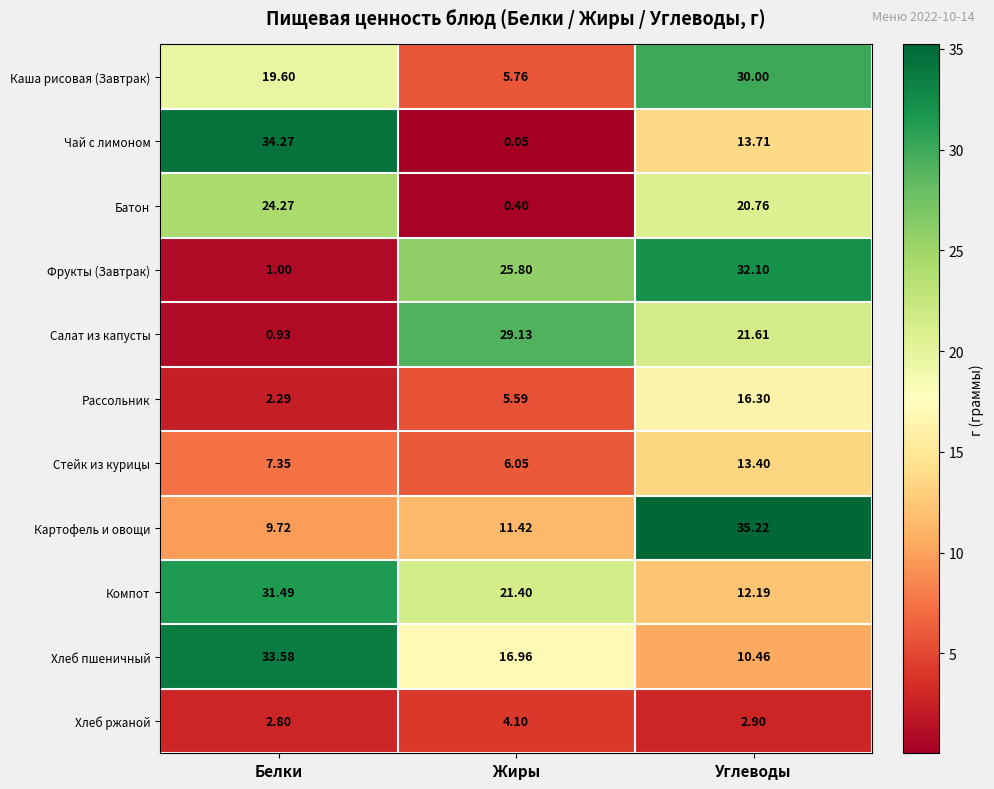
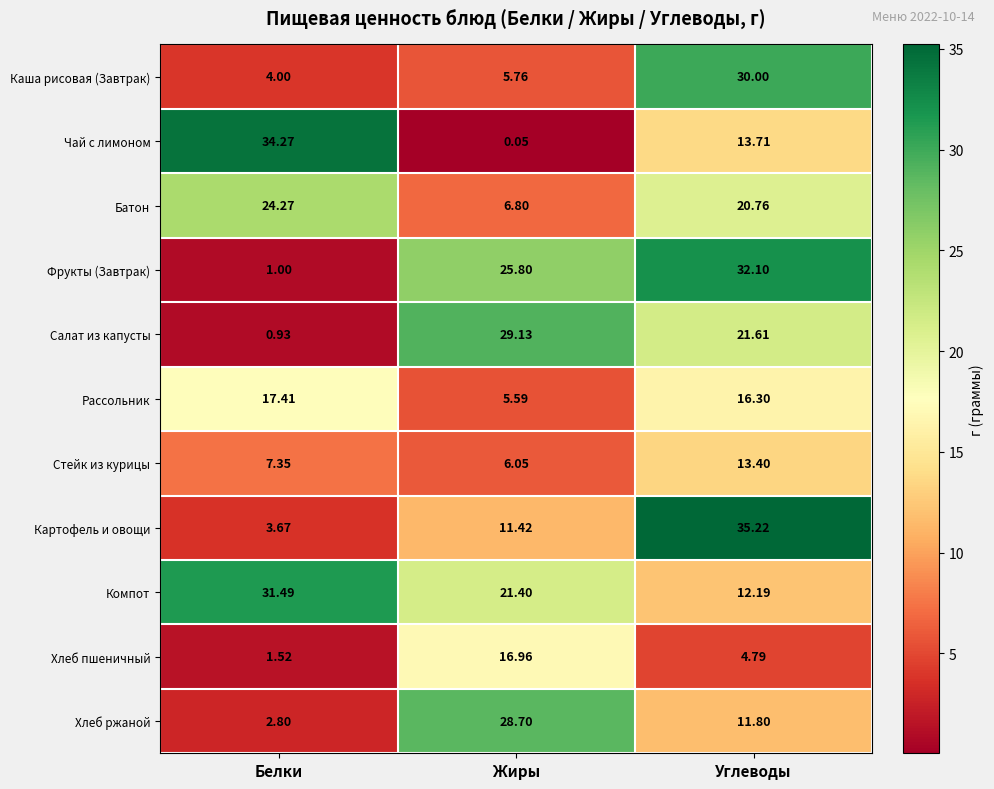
Каша рисовая (Завтрак), Белки: 19.60 -> 4.00
Батон, Жиры: 0.40 -> 6.80
Рассольник, Белки: 2.29 -> 17.41
Картофель и овощи, Белки: 9.72 -> 3.67
Хлеб пшеничный, Белки: 33.58 -> 1.52
Хлеб пшеничный, Углеводы: 10.46 -> 4.79
Хлеб ржаной, Жиры: 4.10 -> 28.70
Хлеб ржаной, Углеводы: 2.90 -> 11.80
